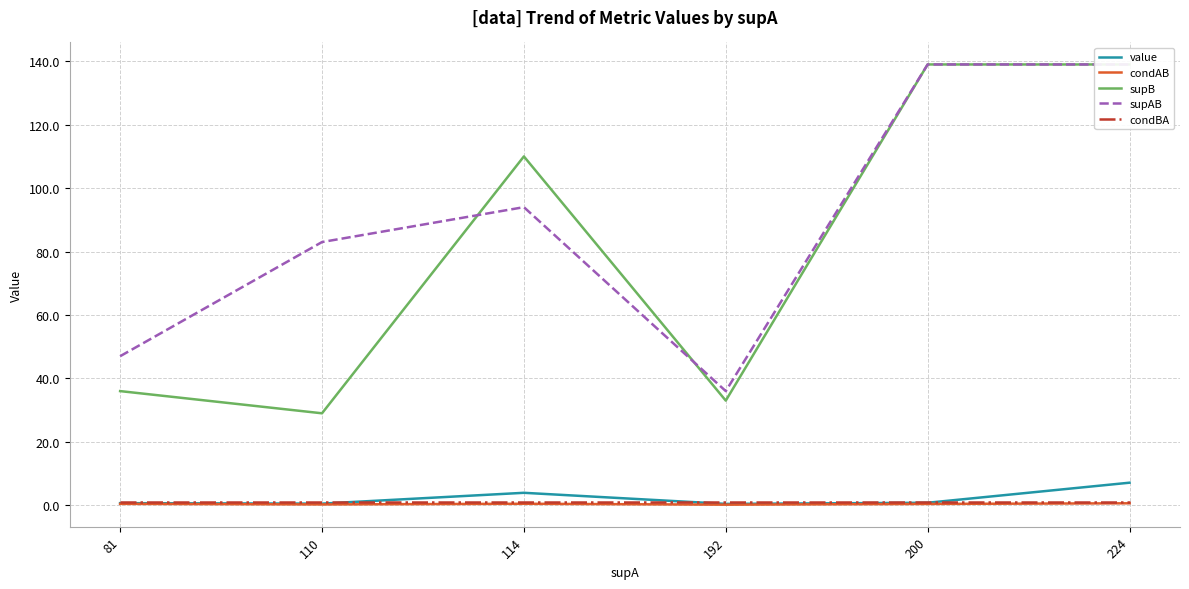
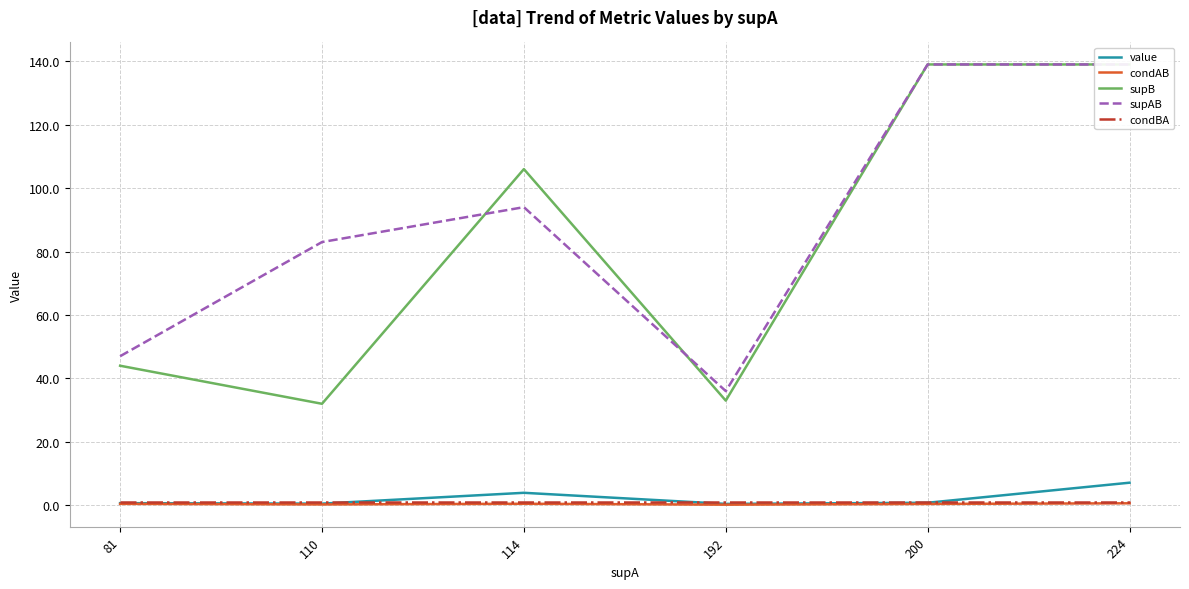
supB, 81: 36 -> 44
supB, 110: 29 -> 32
supB, 114: 110 -> 106
